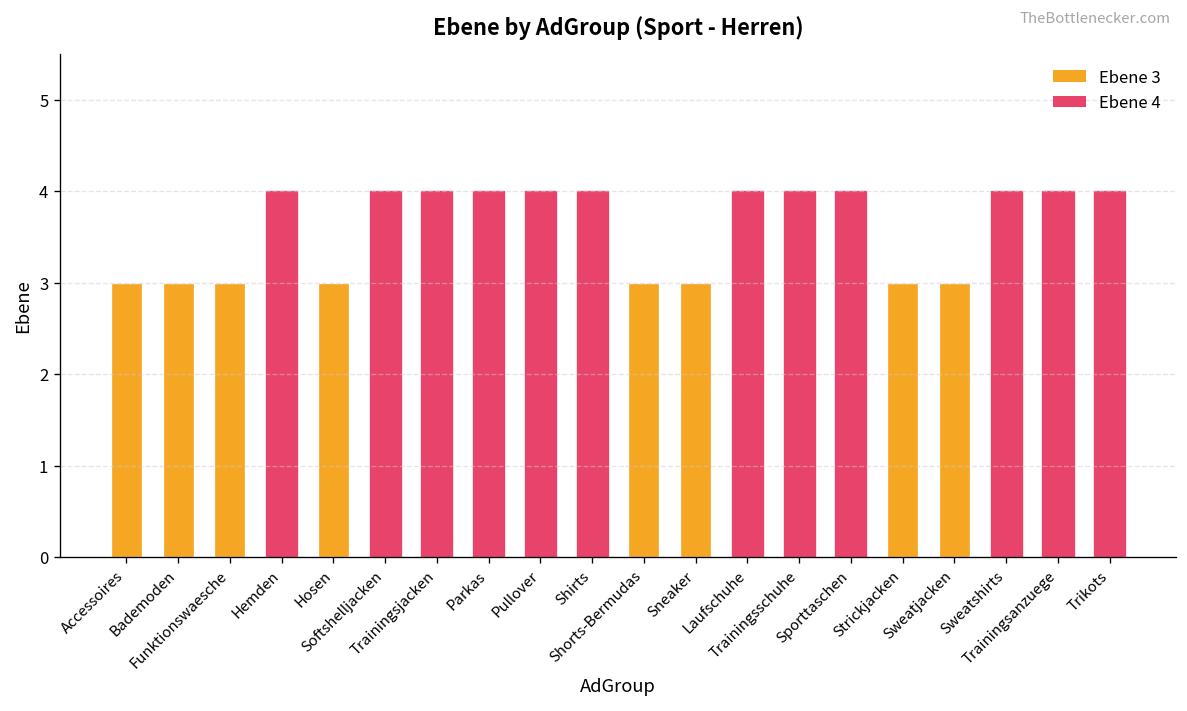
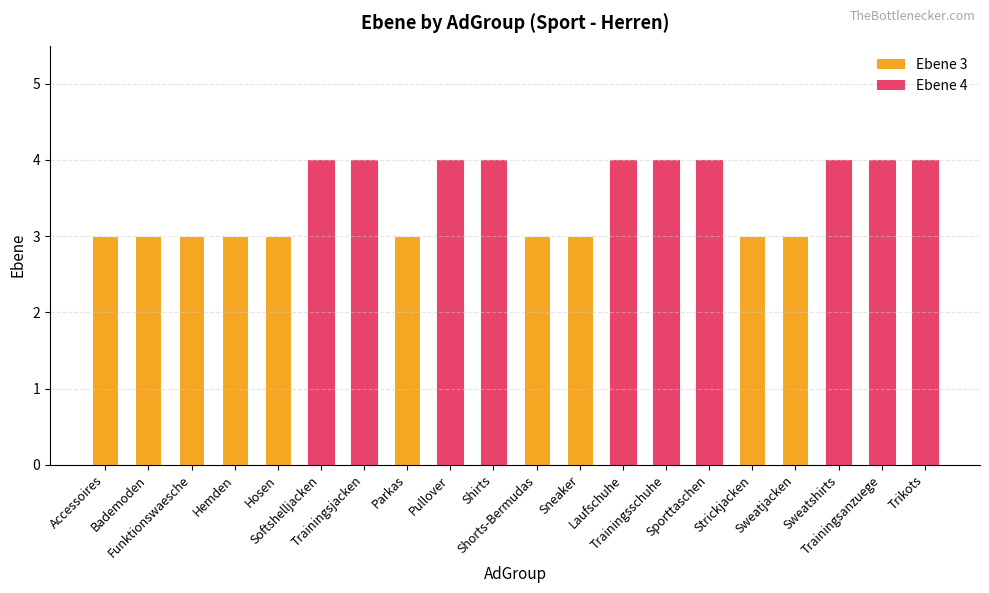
Hemden: 4 -> 3
Parkas: 4 -> 3
